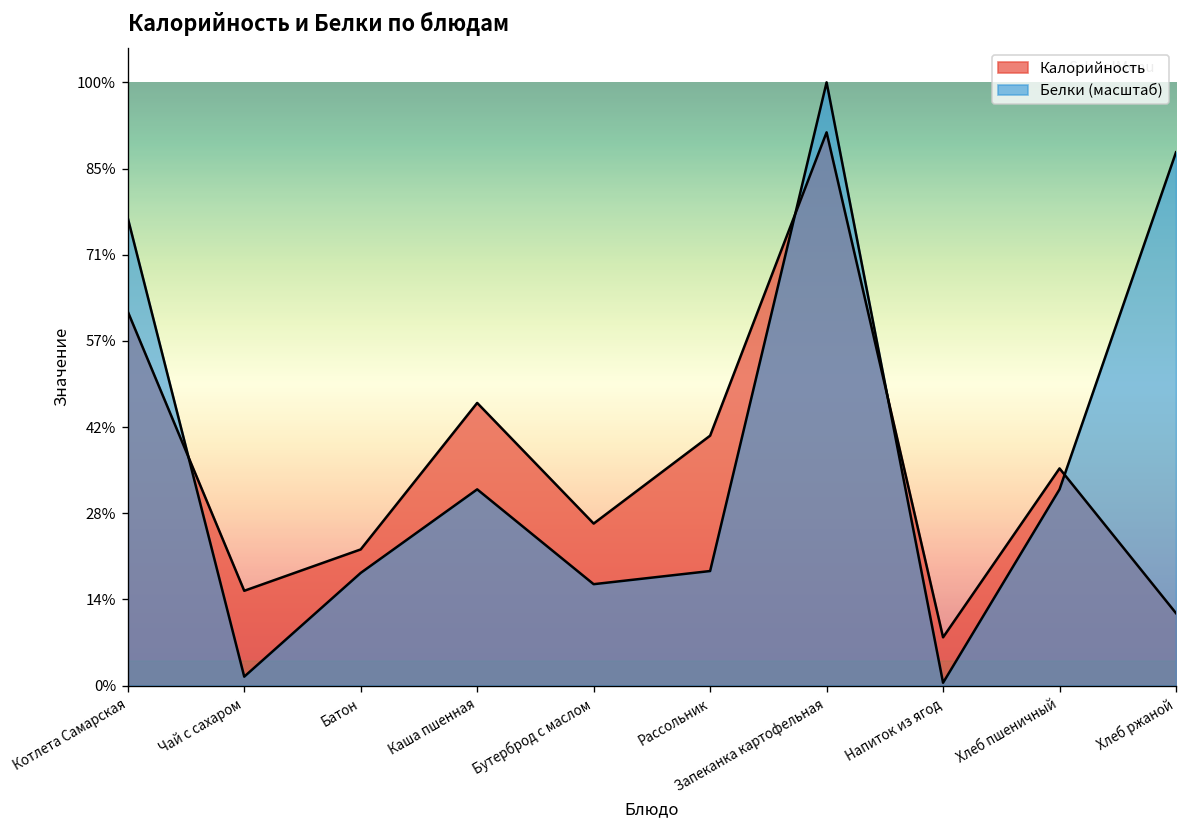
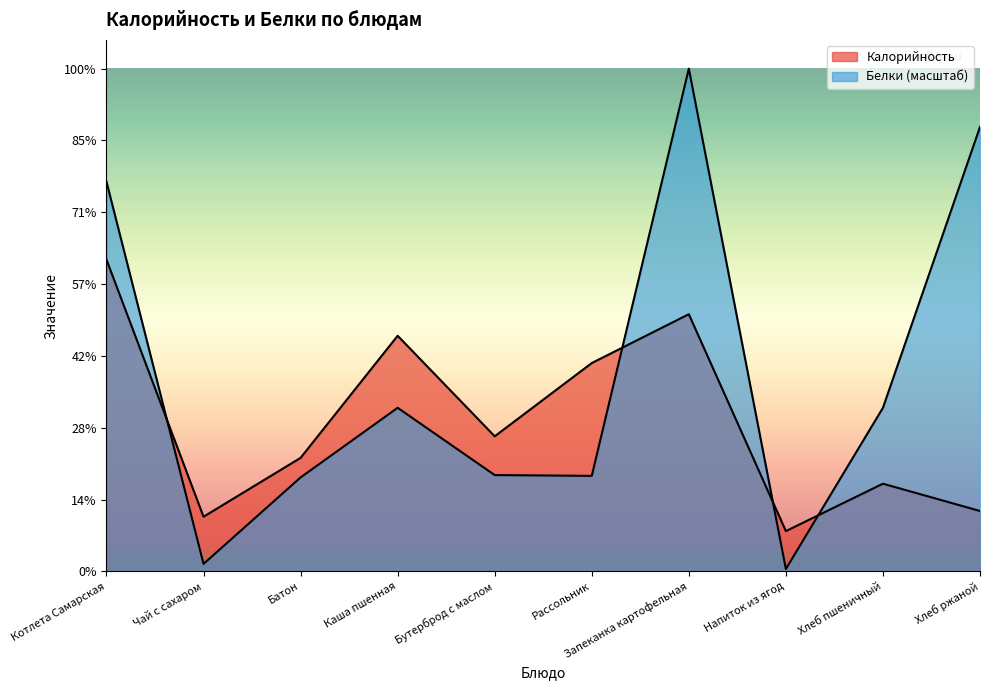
Калорийность, Чай с сахаром: 16% -> 11%
Белки (масштаб), Бутерброд с маслом: 17% -> 19%
Калорийность, Запеканка картофельная: 92% -> 51%
Калорийность, Хлеб пшеничный: 36% -> 17%
